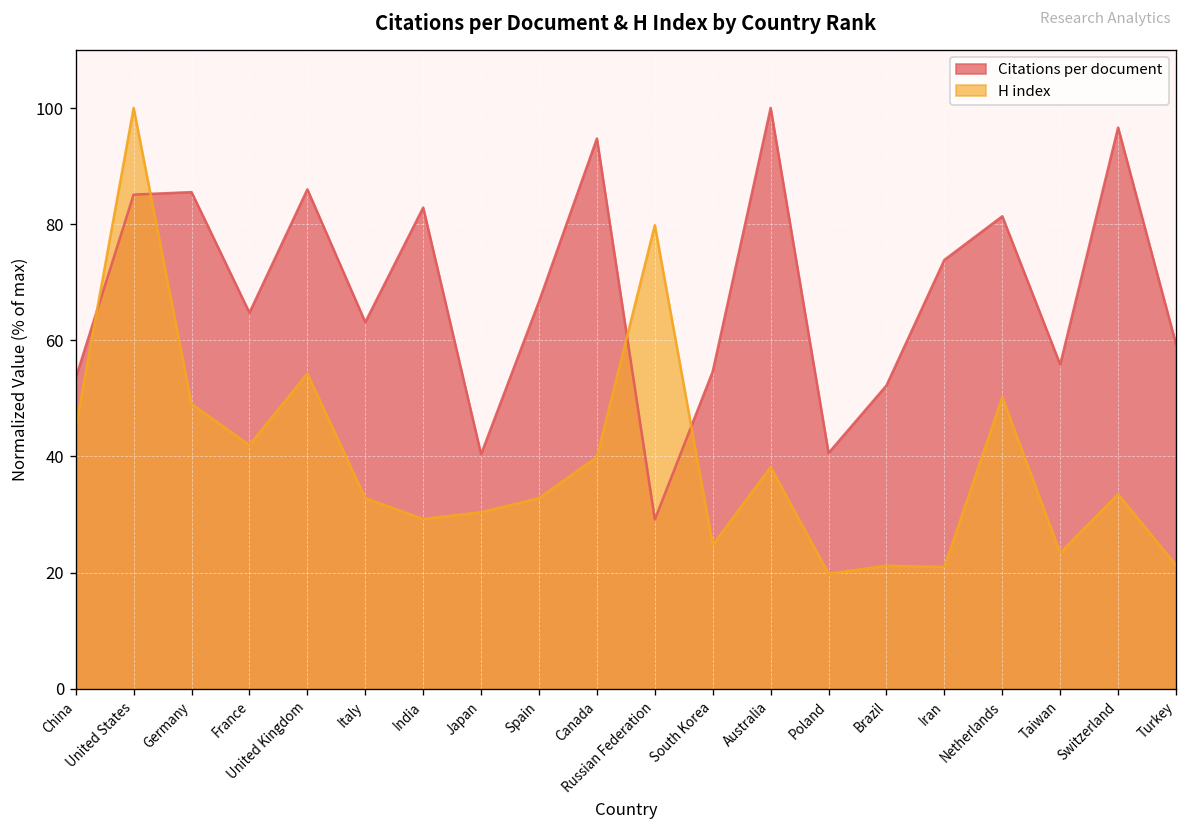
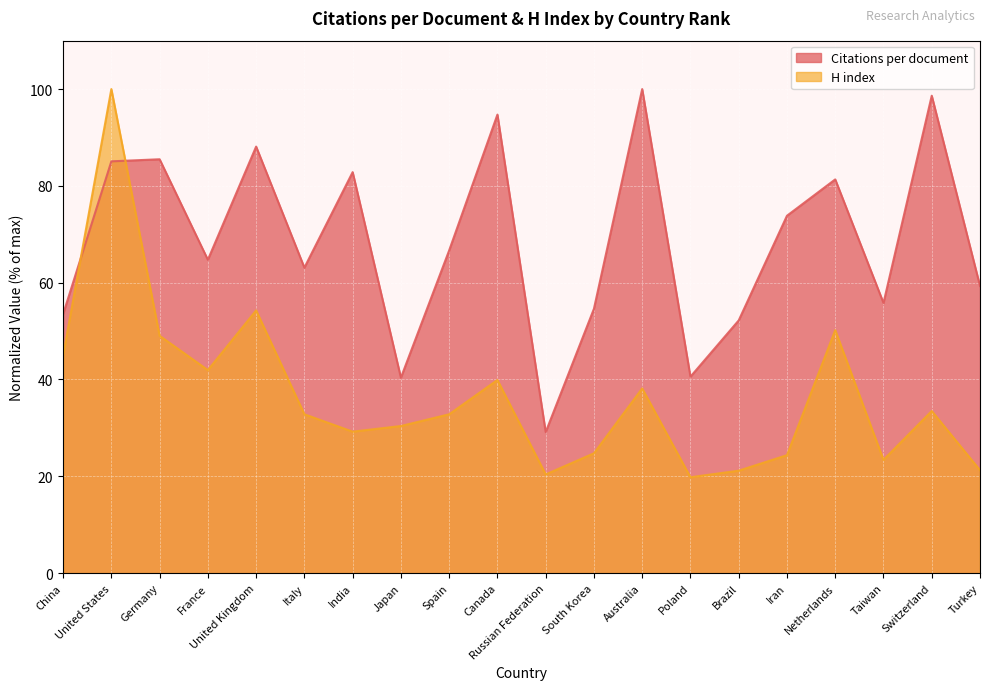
Citations per document, United Kingdom: 86 -> 88
H index, Russian Federation: 80 -> 20
H index, Iran: 21 -> 24
Citations per document, Switzerland: 97 -> 99
